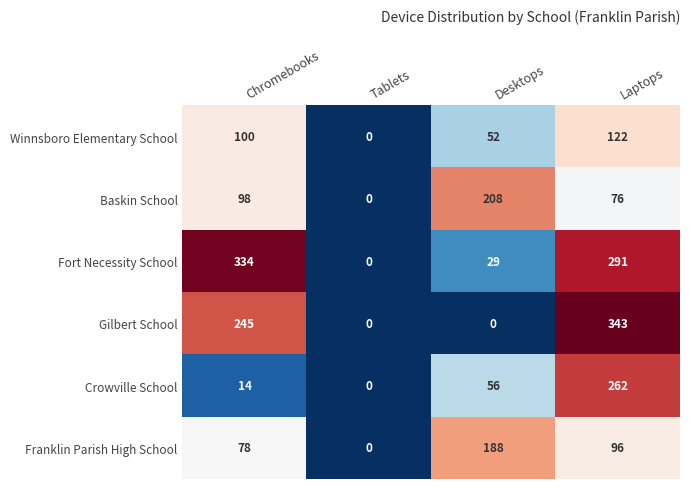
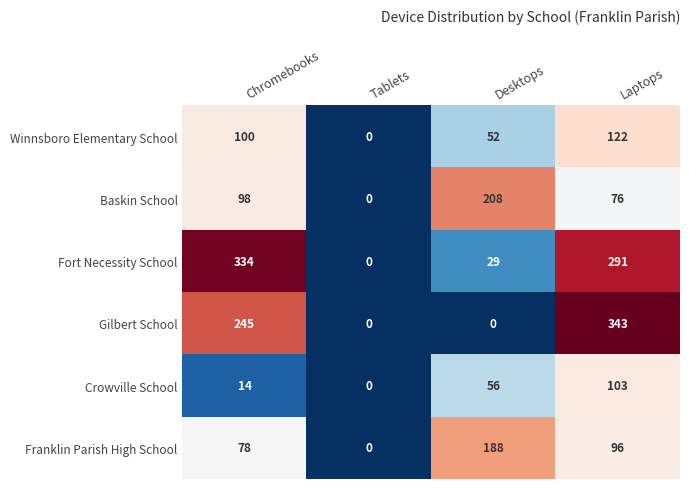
Crowville School, Laptops: 262 -> 103
